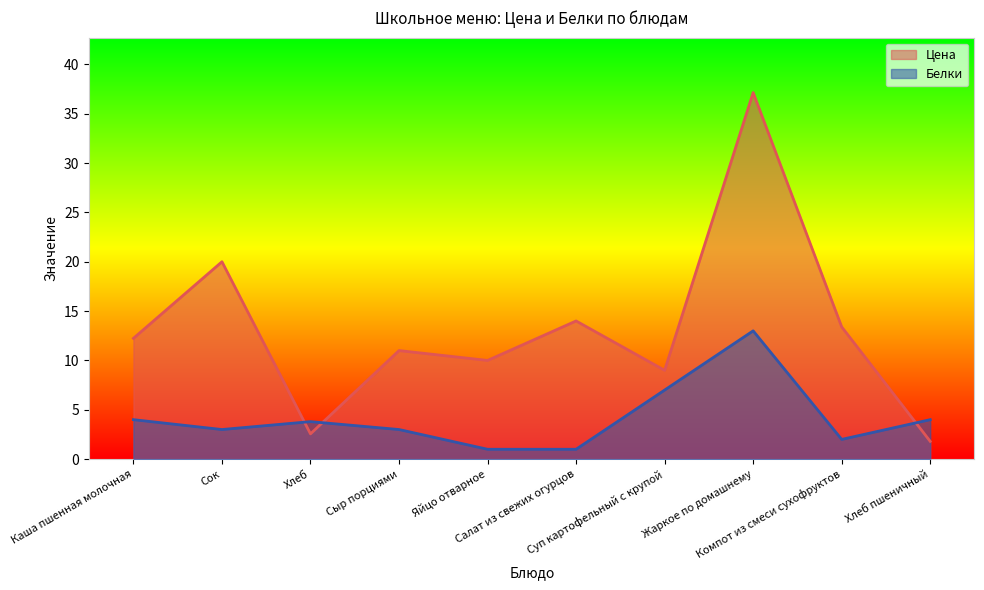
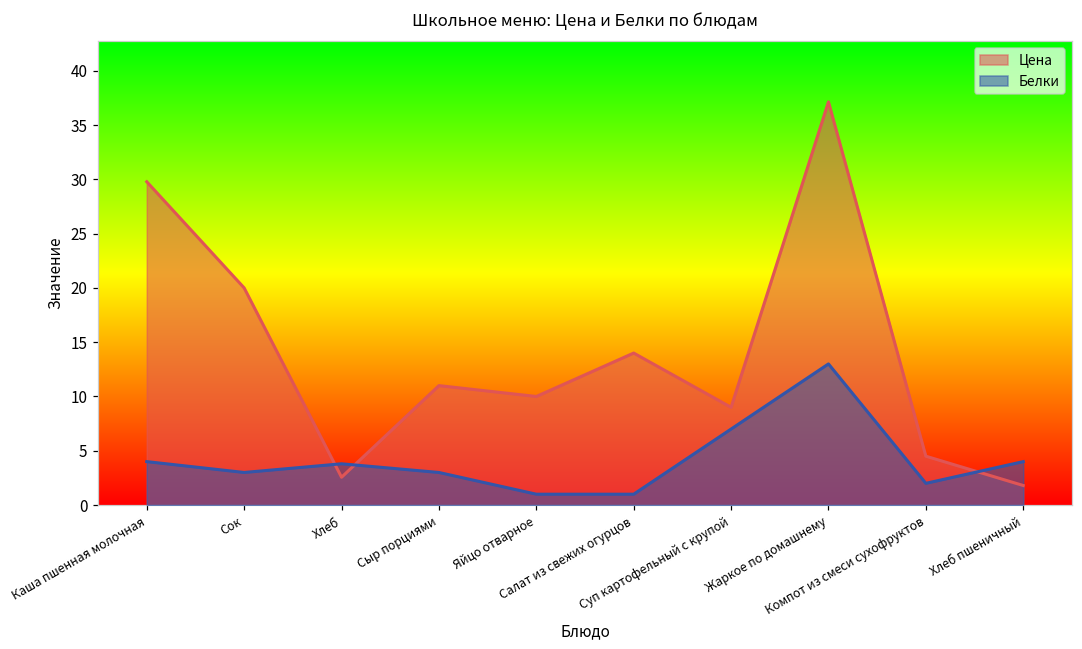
Цена, Каша пшенная молочная: 12 -> 30
Цена, Компот из смеси сухофруктов: 13 -> 5
